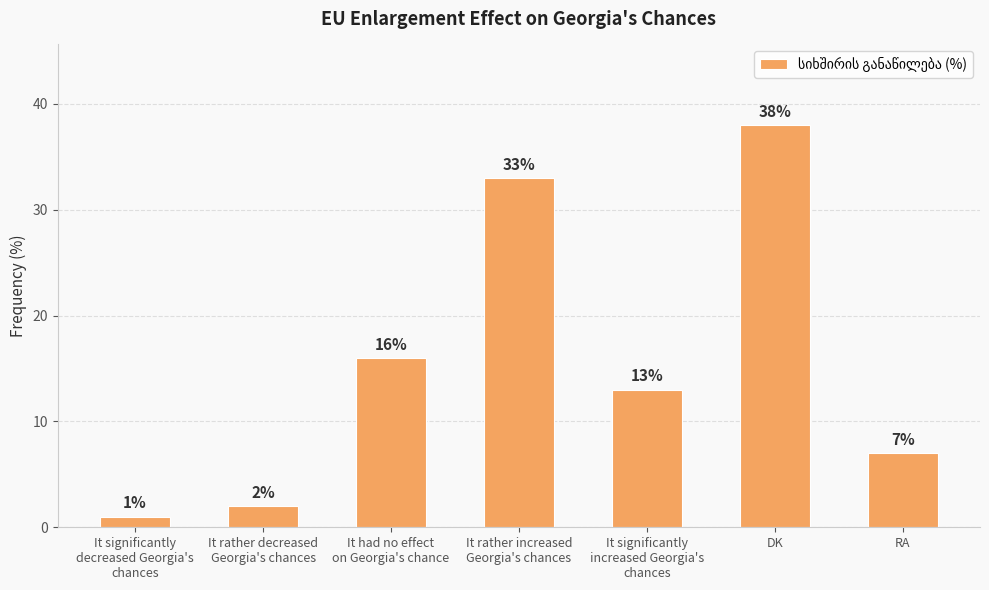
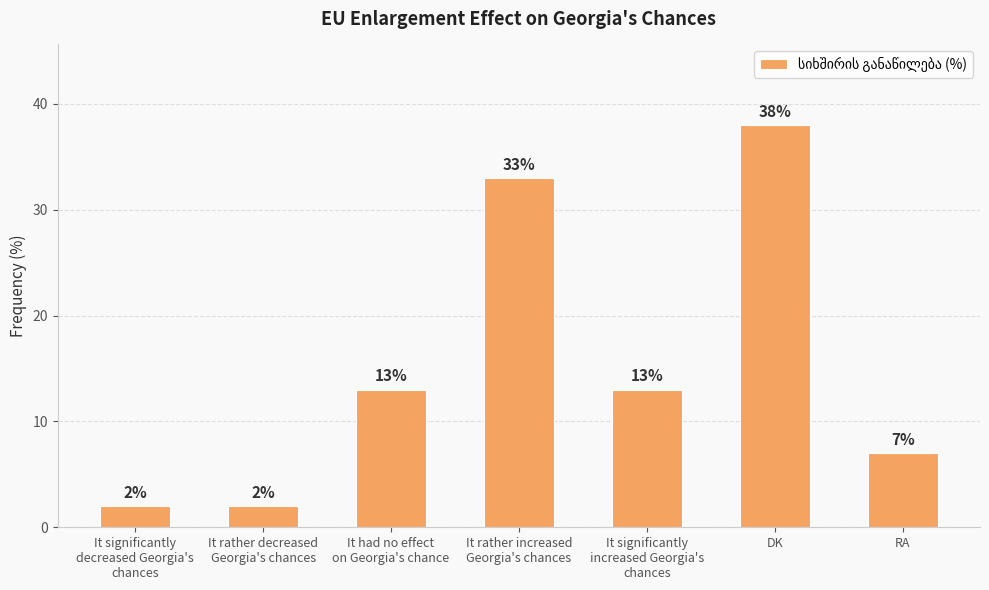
It significantly decreased Georgia's chances: 1% -> 2%
It had no effect on Georgia's chance: 16% -> 13%
